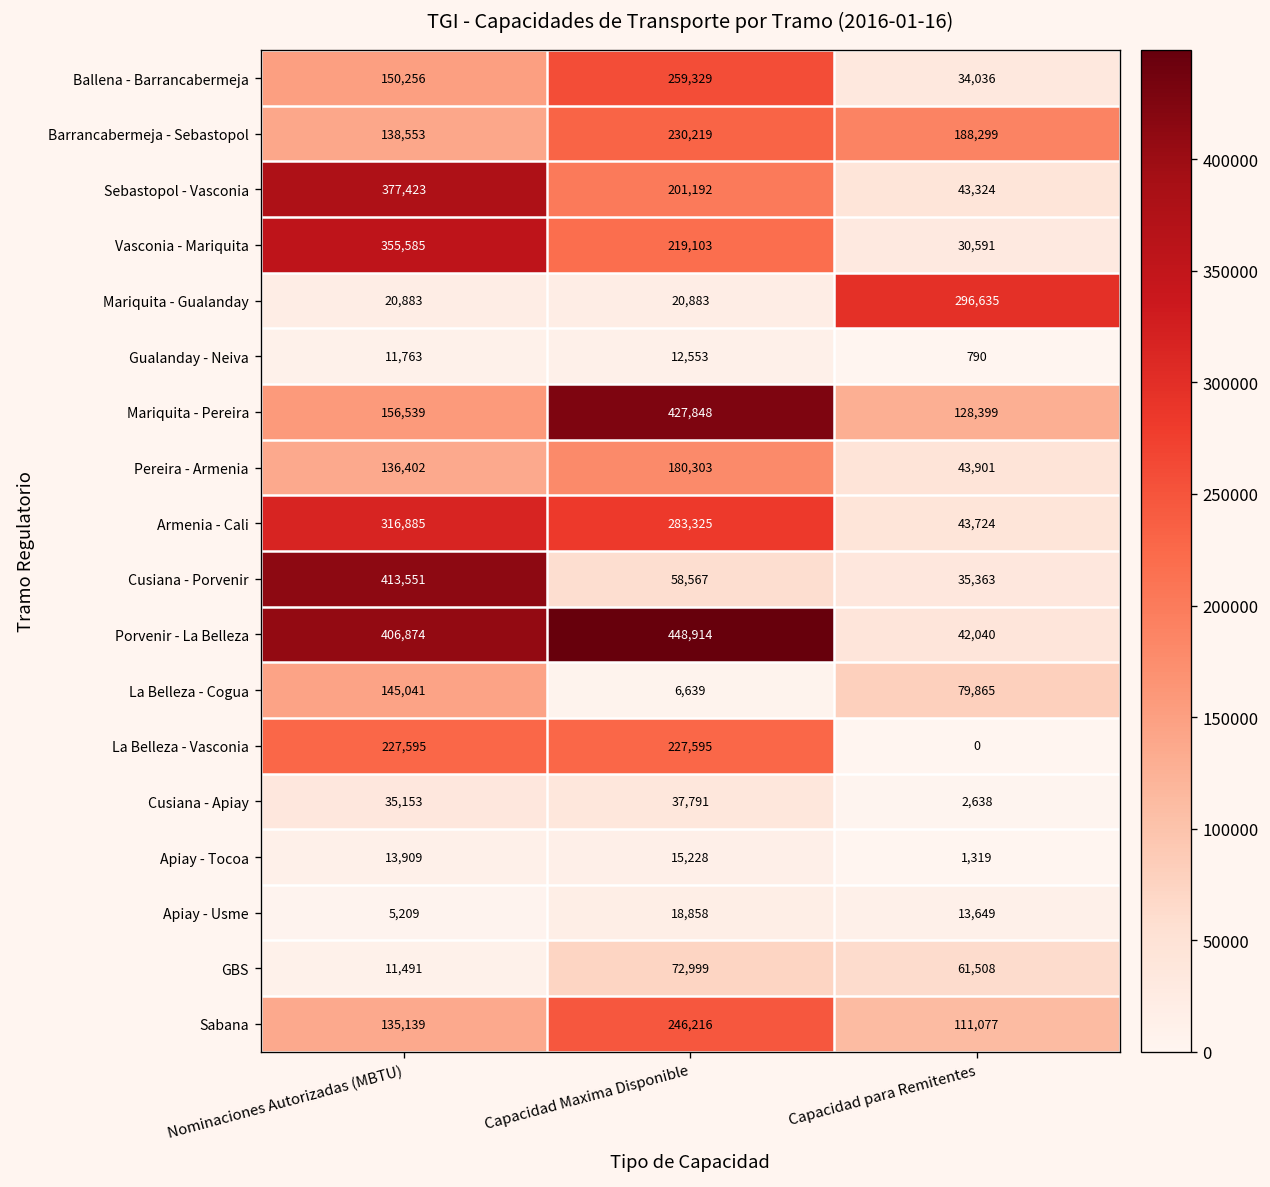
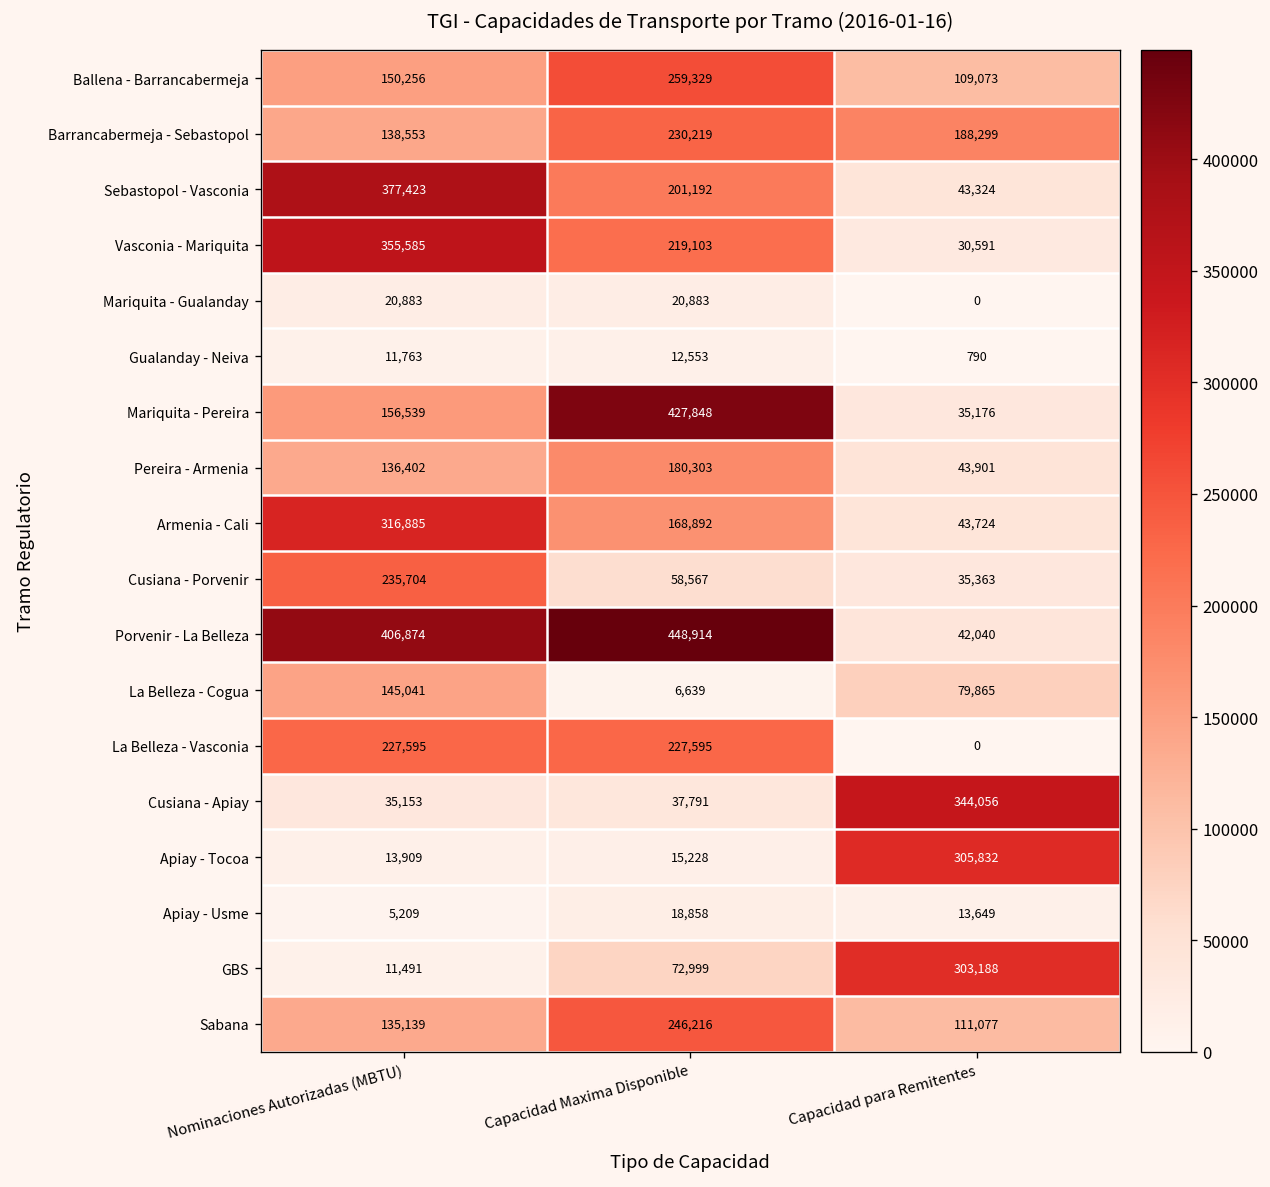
Ballena - Barrancabermeja, Capacidad para Remitentes: 34,036 -> 109,073
Mariquita - Gualanday, Capacidad para Remitentes: 296,635 -> 0
Mariquita - Pereira, Capacidad para Remitentes: 128,399 -> 35,176
Armenia - Cali, Capacidad Maxima Disponible: 283,325 -> 168,892
Cusiana - Porvenir, Nominaciones Autorizadas (MBTU): 413,551 -> 235,704
Cusiana - Apiay, Capacidad para Remitentes: 2,638 -> 344,056
Apiay - Tocoa, Capacidad para Remitentes: 1,319 -> 305,832
GBS, Capacidad para Remitentes: 61,508 -> 303,188
